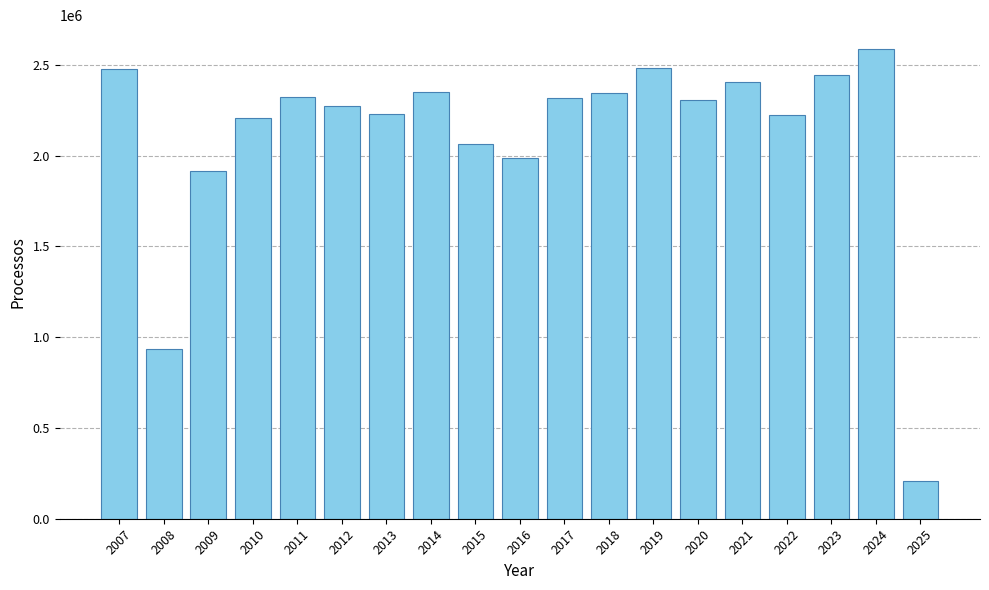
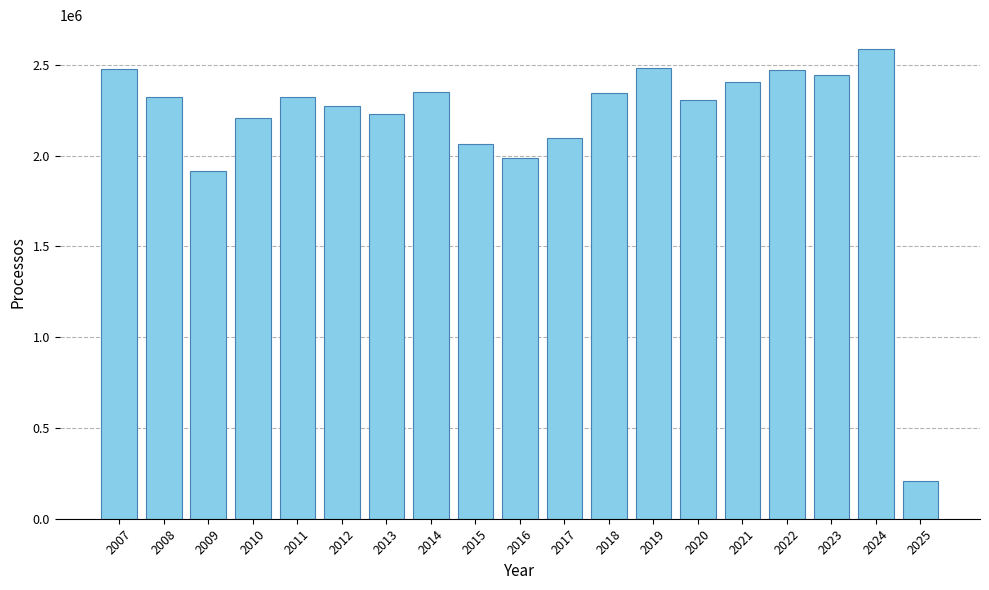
2008: 940000 -> 2320000
2017: 2320000 -> 2100000
2022: 2220000 -> 2470000
